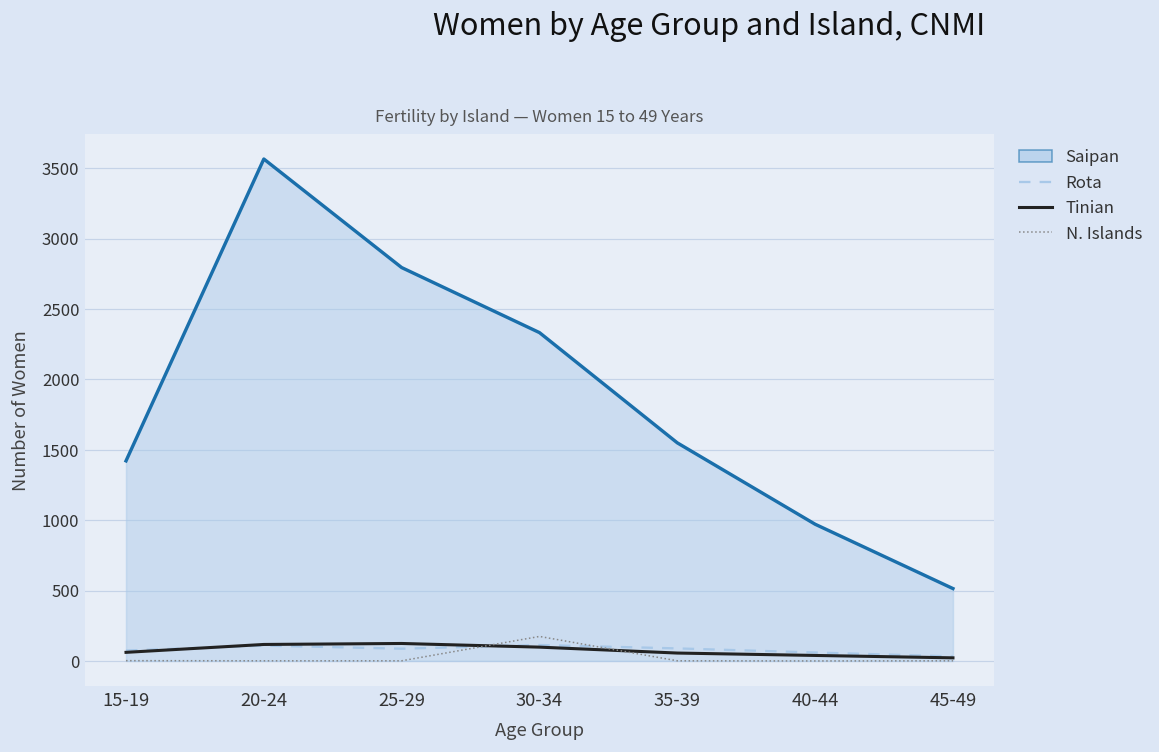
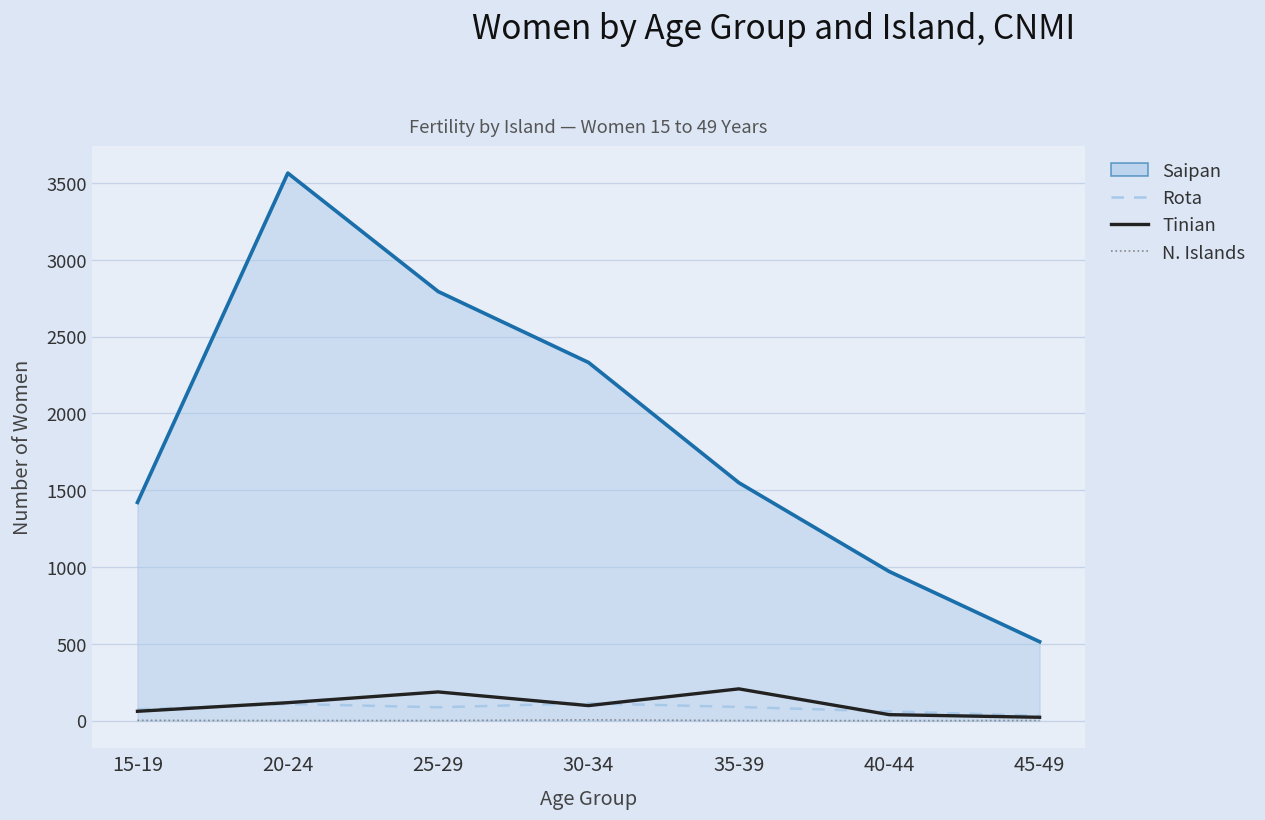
Tinian, 25-29: 120 -> 190
N. Islands, 30-34: 170 -> 10
Tinian, 35-39: 60 -> 210
